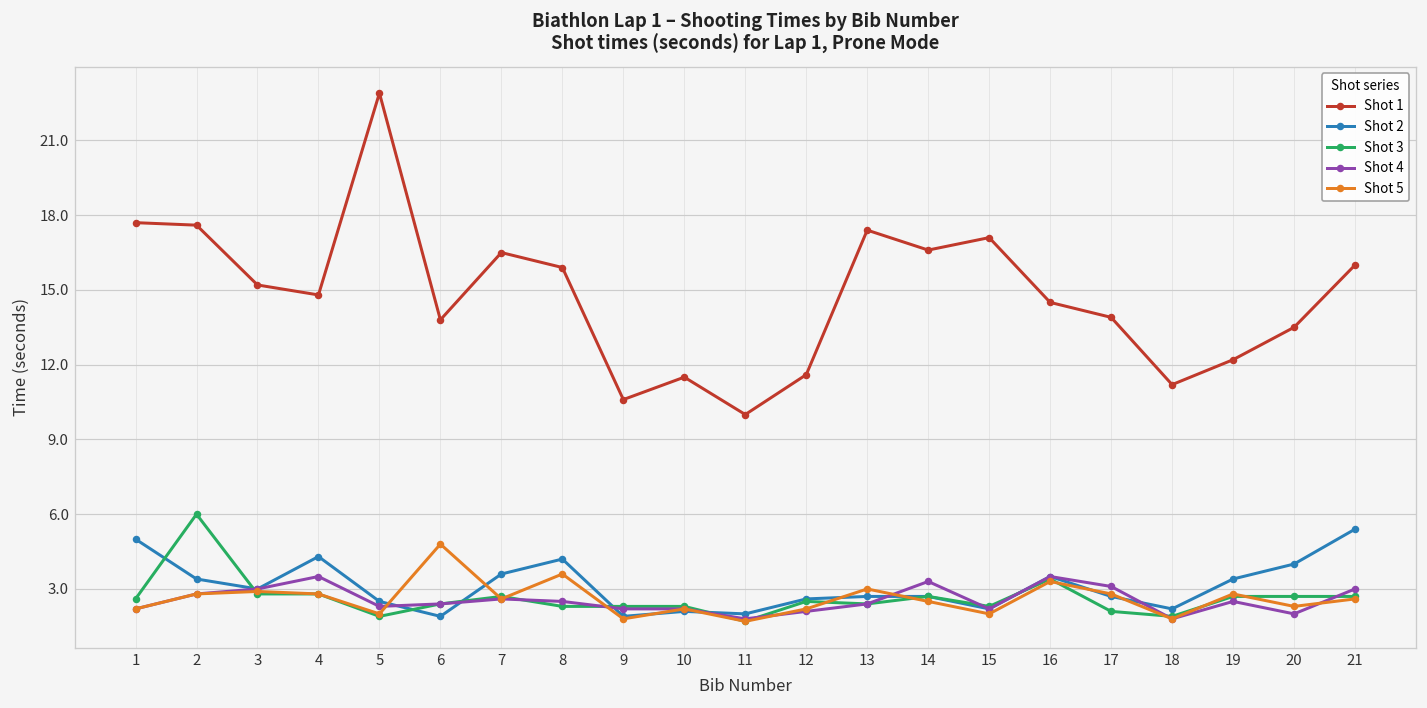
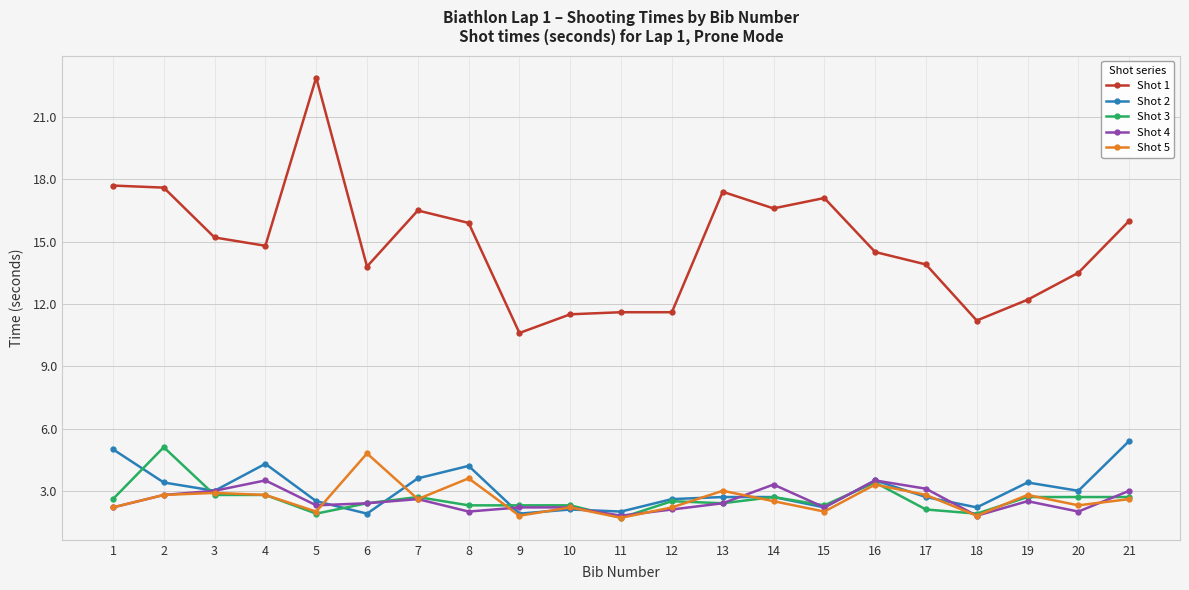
Shot 3, 2: 6.0 -> 5.1
Shot 4, 8: 2.5 -> 2.0
Shot 1, 11: 10.0 -> 11.6
Shot 2, 20: 4 -> 3
